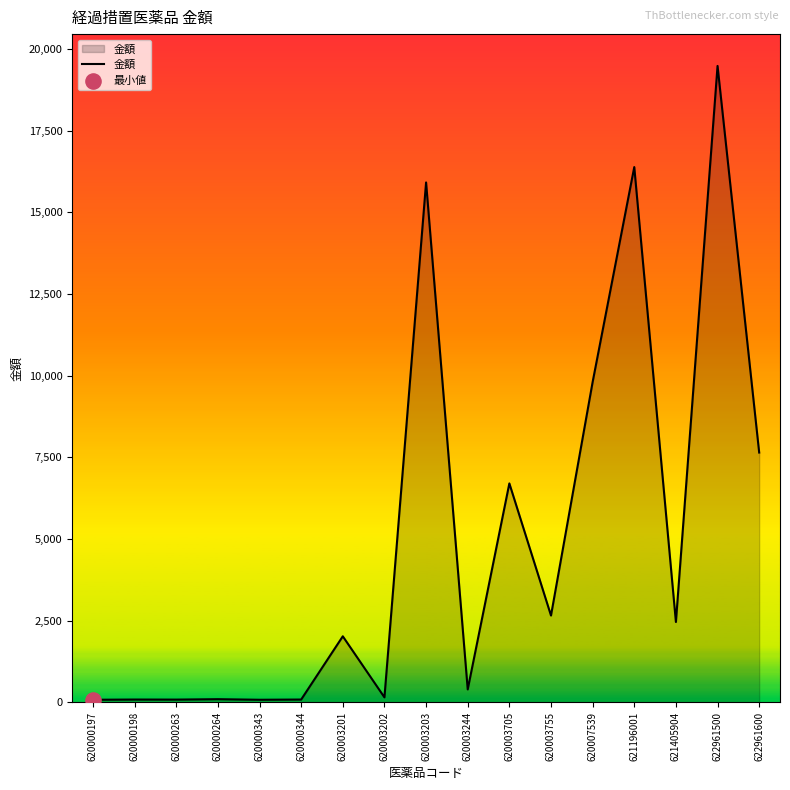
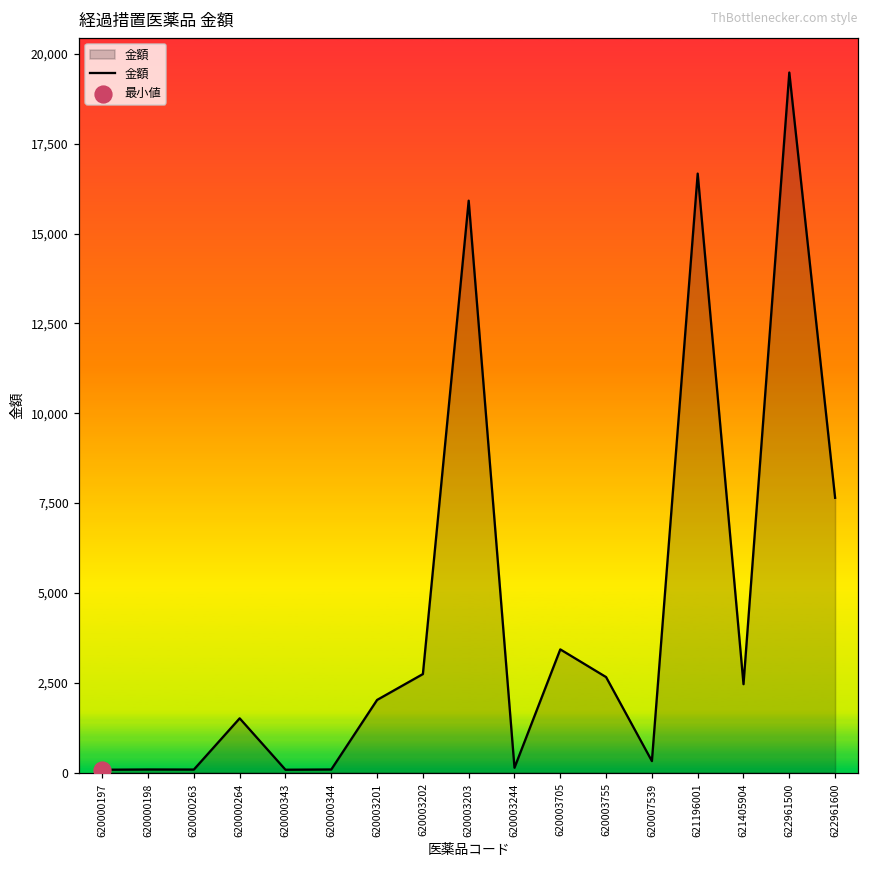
金額, 620000264: 100 -> 1,500
金額, 620003202: 200 -> 2,700
金額, 620003244: 400 -> 100
金額, 620003705: 6,700 -> 3,400
金額, 620007539: 9,800 -> 300
金額, 621196001: 16,400 -> 16,700
